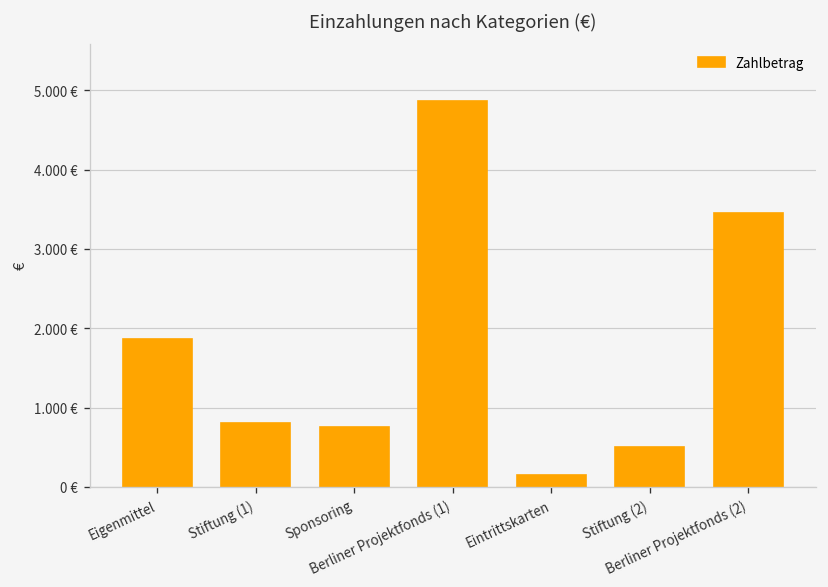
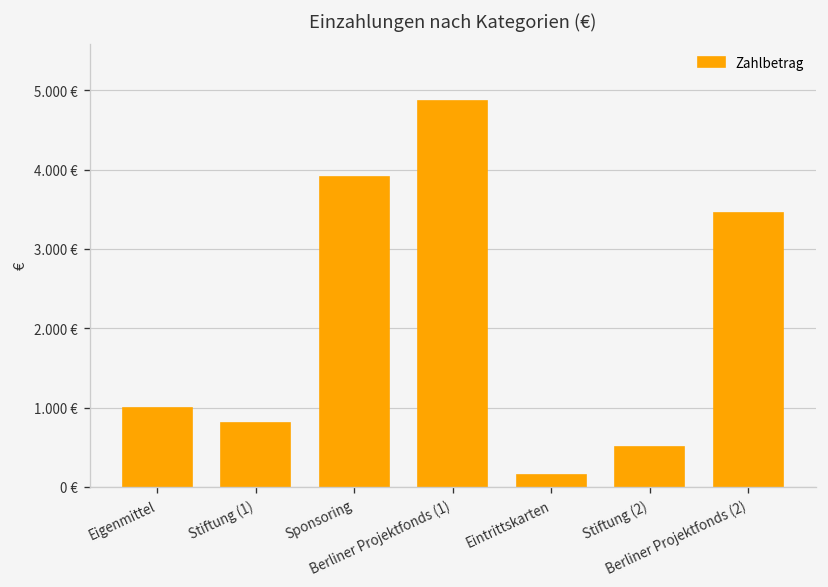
Eigenmittel: 1.9 € -> 1.0 €
Sponsoring: 0.8 € -> 3.9 €
